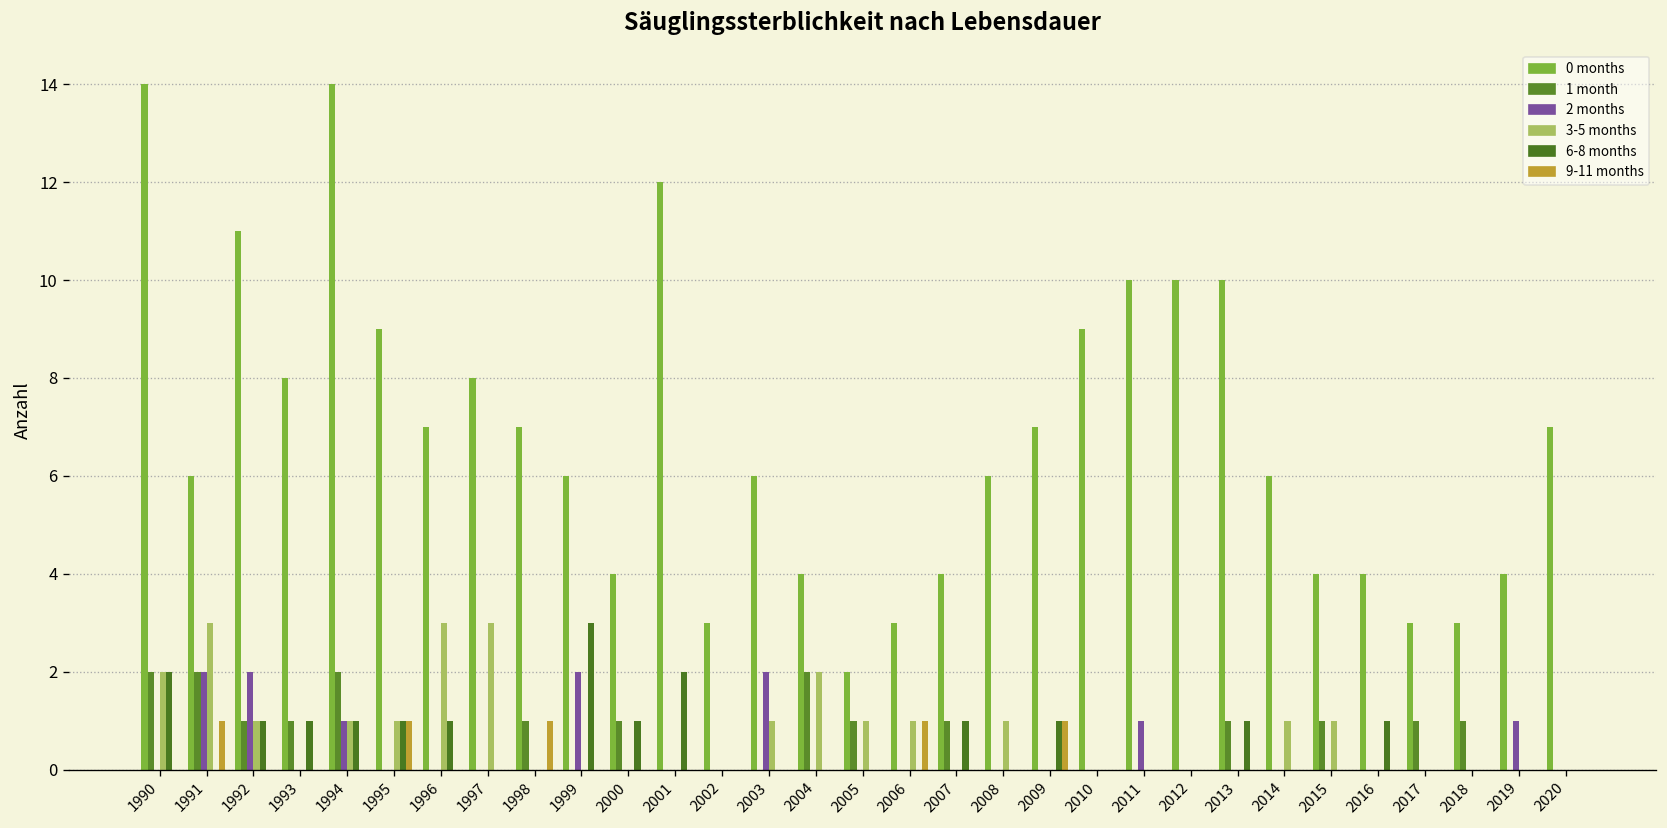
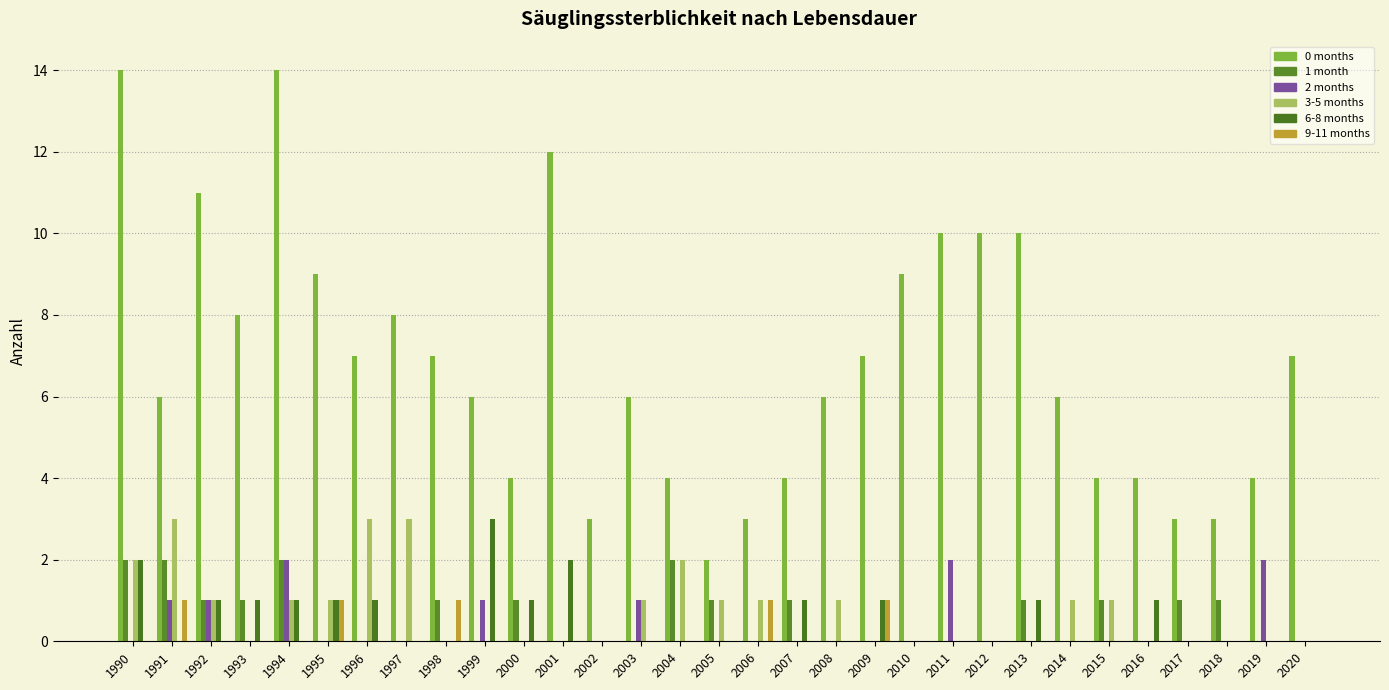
2 months, 1991: 2 -> 1
2 months, 1992: 2 -> 1
2 months, 1994: 1 -> 2
2 months, 1999: 2 -> 1
2 months, 2003: 2 -> 1
2 months, 2011: 1 -> 2
2 months, 2019: 1 -> 2
